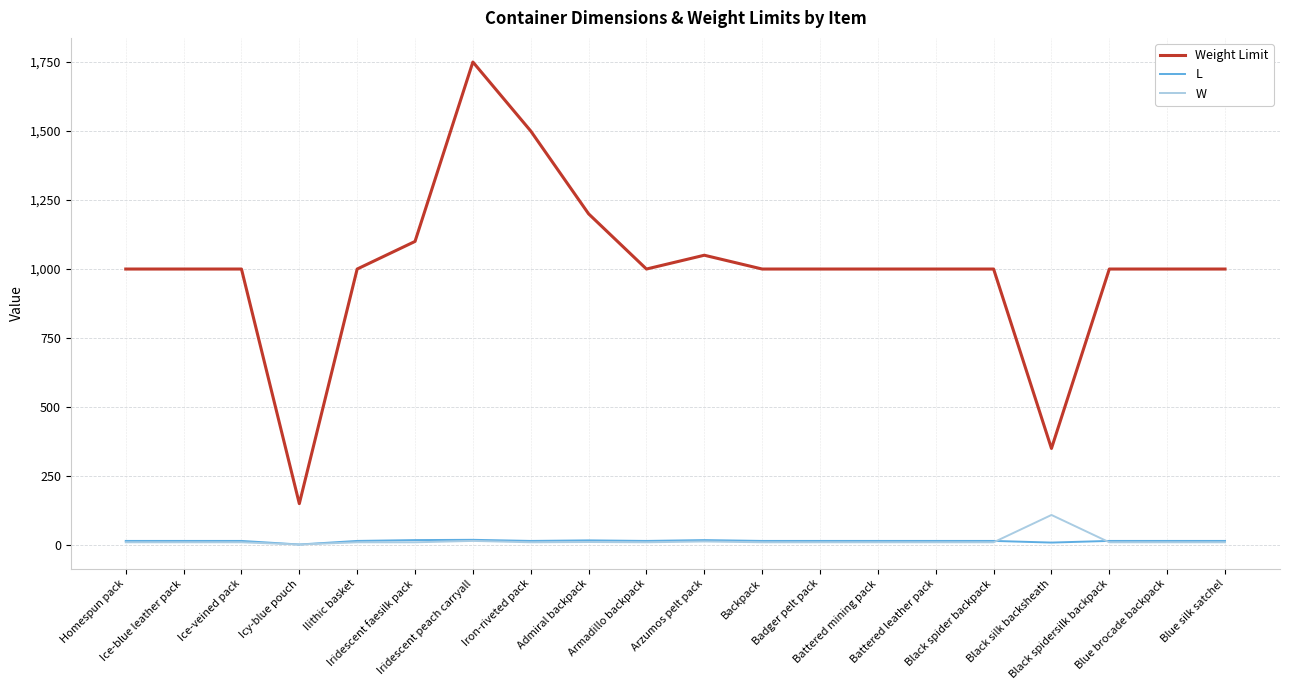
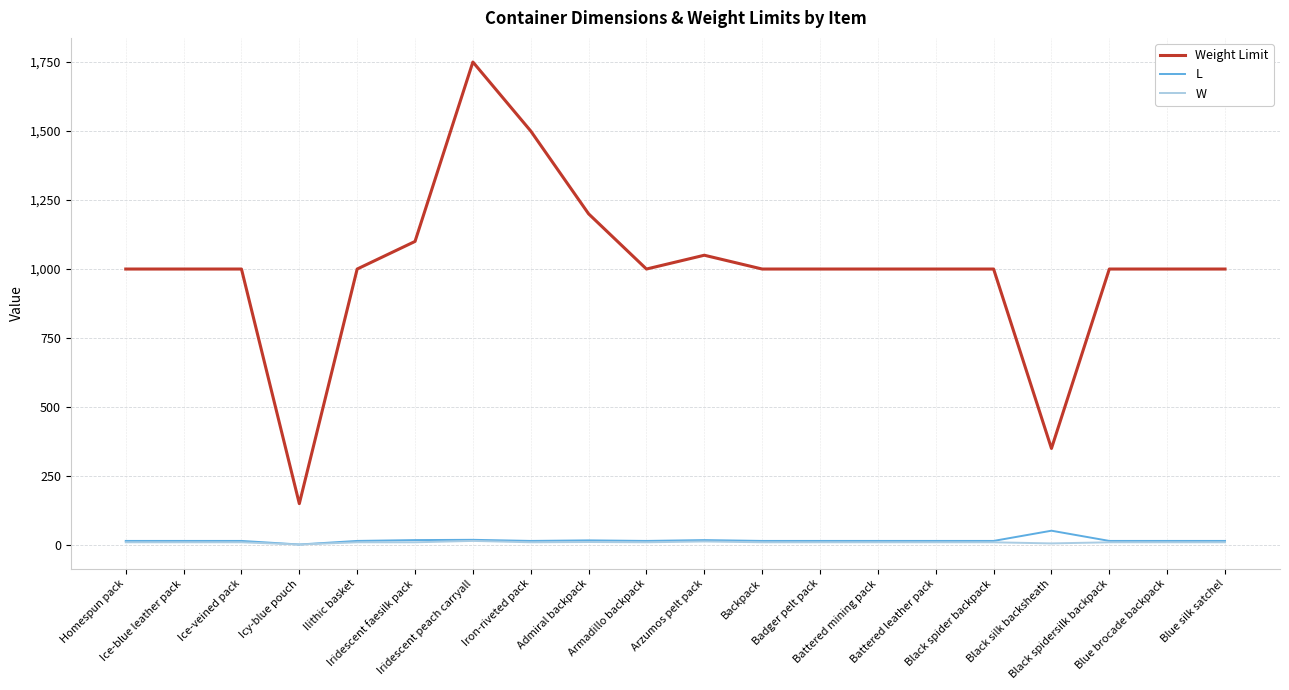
L, Black silk backsheath: 10 -> 50
W, Black silk backsheath: 110 -> 10
